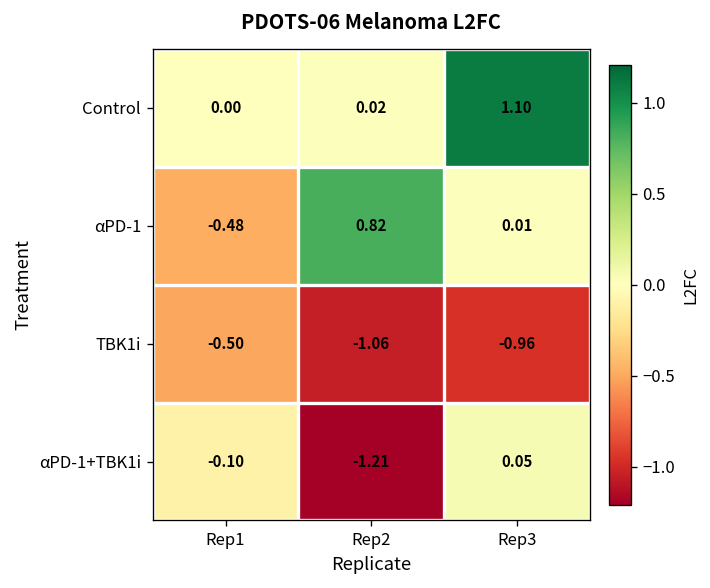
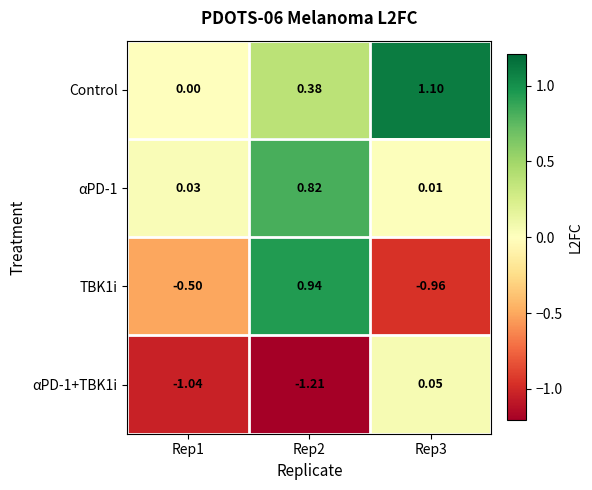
Control, Rep2: 0.02 -> 0.38
αPD-1, Rep1: -0.48 -> 0.03
TBK1i, Rep2: -1.06 -> 0.94
αPD-1+TBK1i, Rep1: -0.10 -> -1.04
